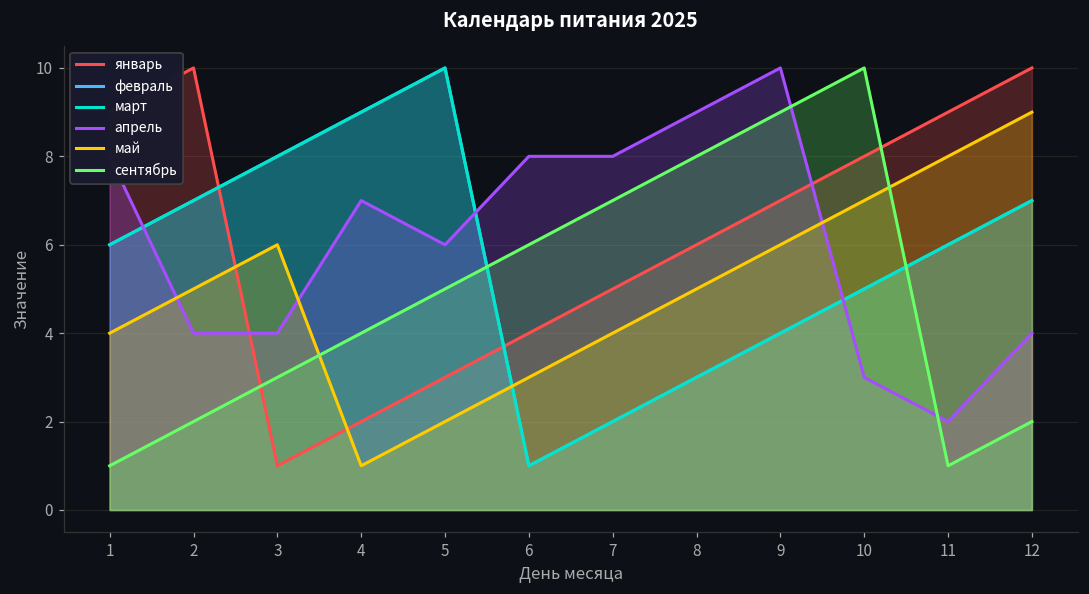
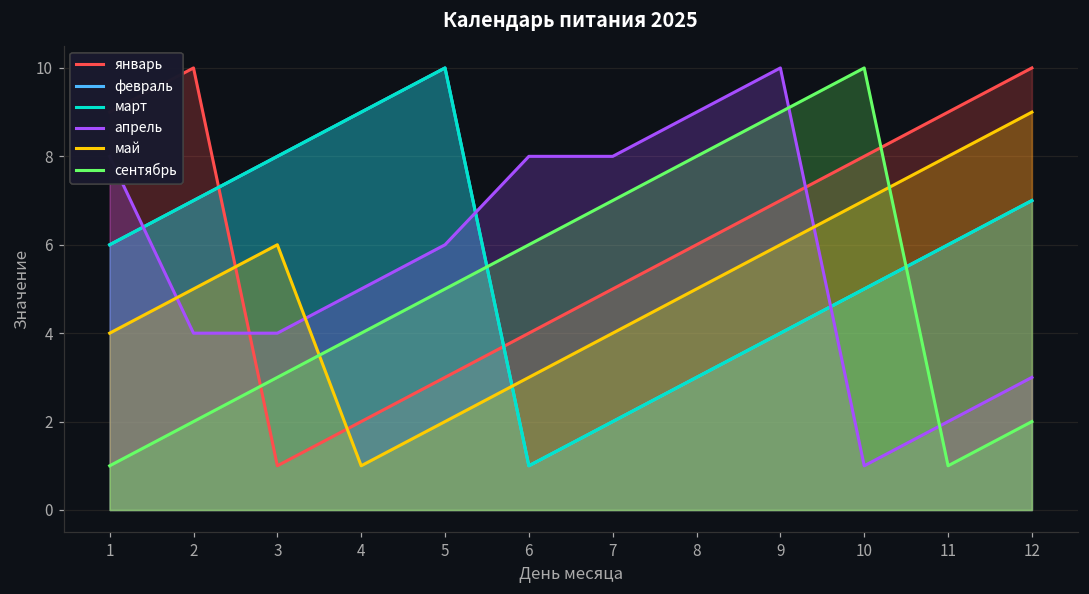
апрель, 4: 7 -> 5
апрель, 10: 3 -> 1
апрель, 12: 4 -> 3
